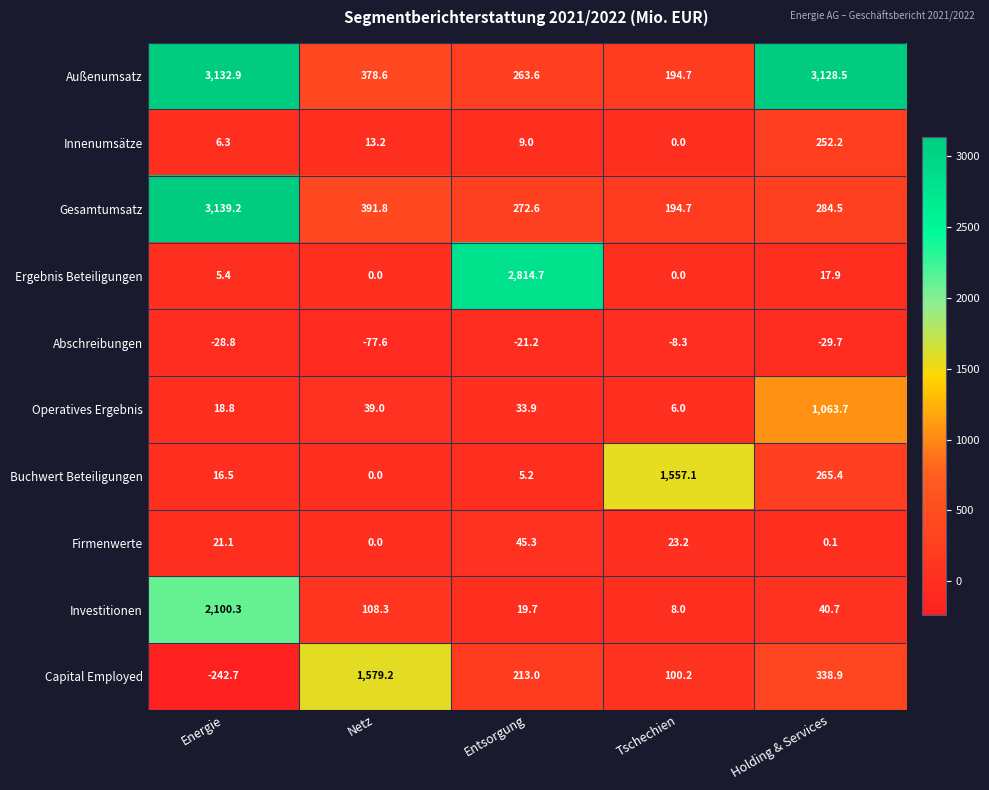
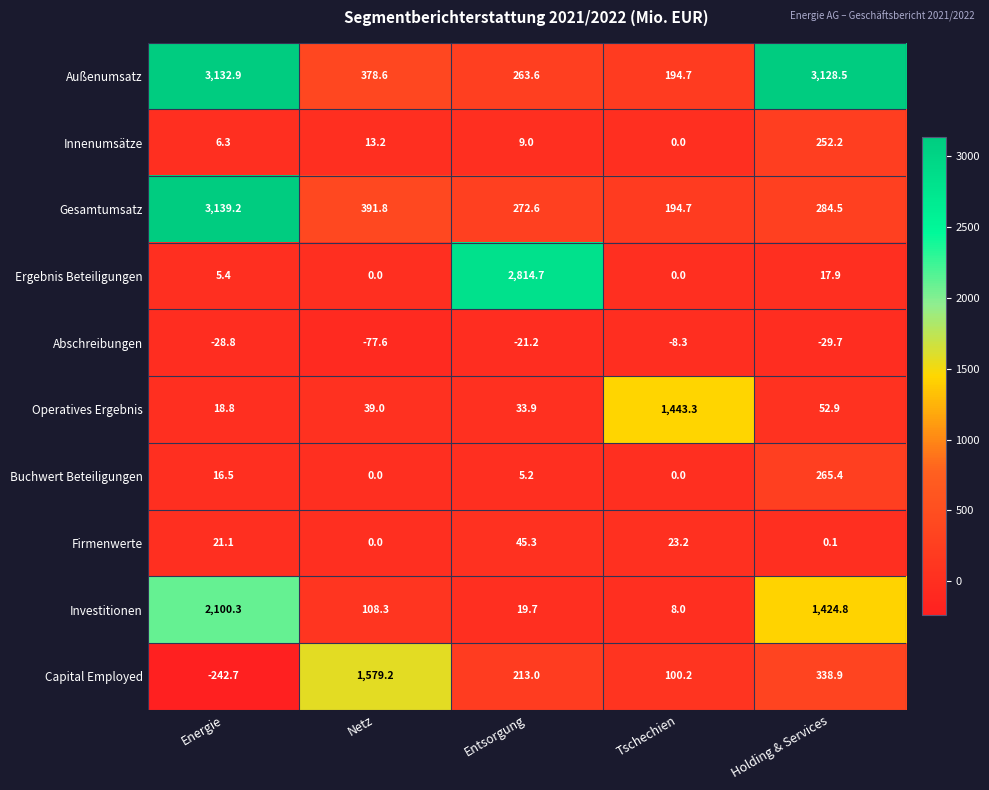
Operatives Ergebnis, Tschechien: 6.0 -> 1,443.3
Operatives Ergebnis, Holding & Services: 1,063.7 -> 52.9
Buchwert Beteiligungen, Tschechien: 1,557.1 -> 0.0
Investitionen, Holding & Services: 40.7 -> 1,424.8
